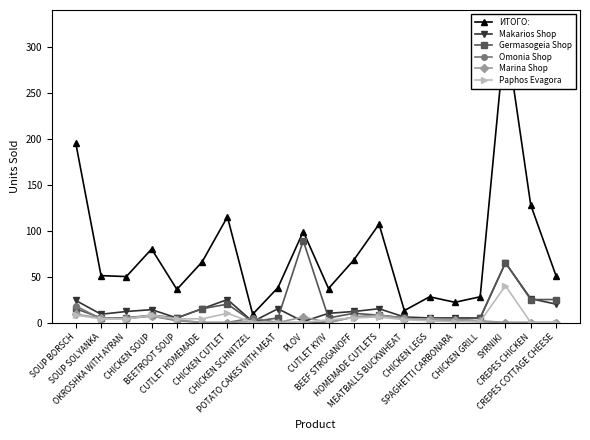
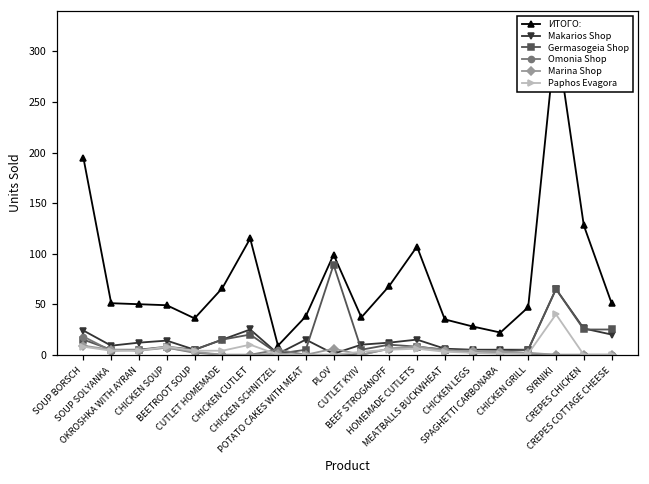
ИТОГО:, CHICKEN SOUP: 80 -> 50
ИТОГО:, MEATBALLS BUCKWHEAT: 10 -> 40
ИТОГО:, CHICKEN GRILL: 30 -> 50
